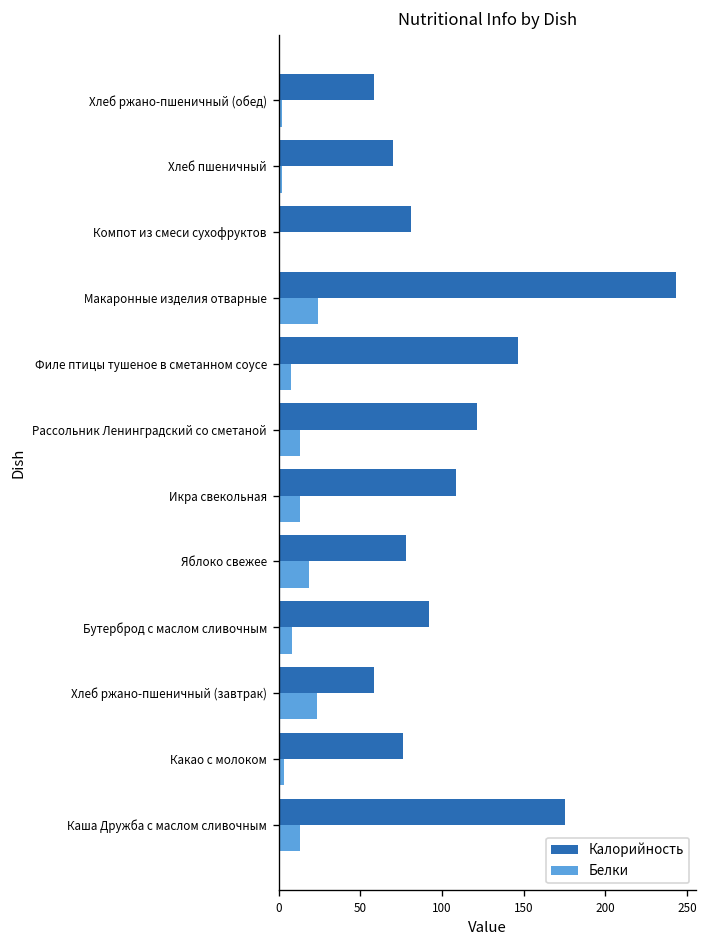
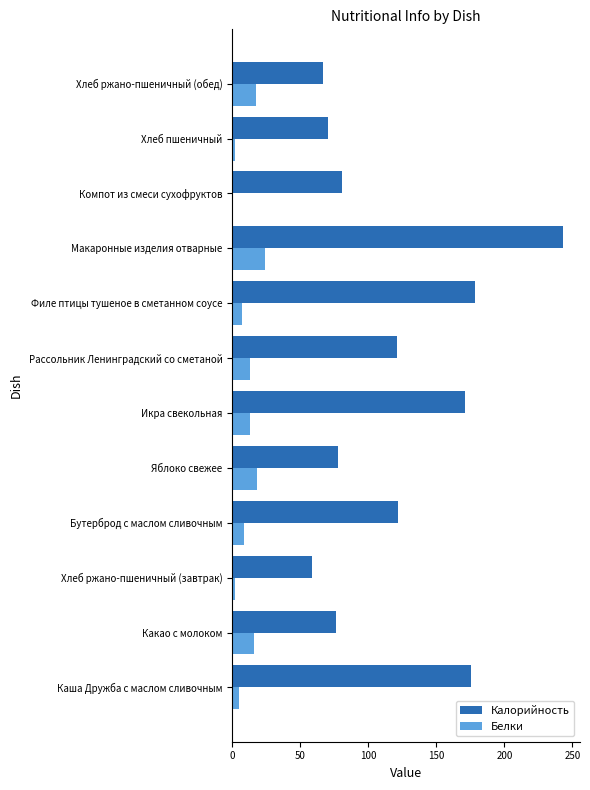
Калорийность, Хлеб ржано-пшеничный (обед): 59 -> 67
Белки, Хлеб ржано-пшеничный (обед): 2 -> 17
Калорийность, Филе птицы тушеное в сметанном соусе: 147 -> 178
Калорийность, Икра свекольная: 109 -> 171
Калорийность, Бутерброд с маслом сливочным: 92 -> 122
Белки, Хлеб ржано-пшеничный (завтрак): 23 -> 2
Белки, Какао с молоком: 4 -> 16
Белки, Каша Дружба с маслом сливочным: 13 -> 5
